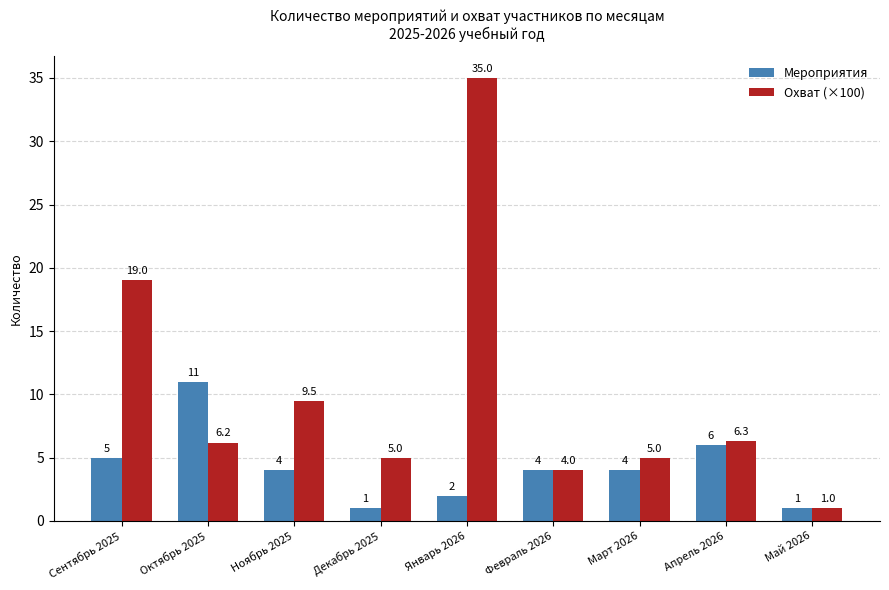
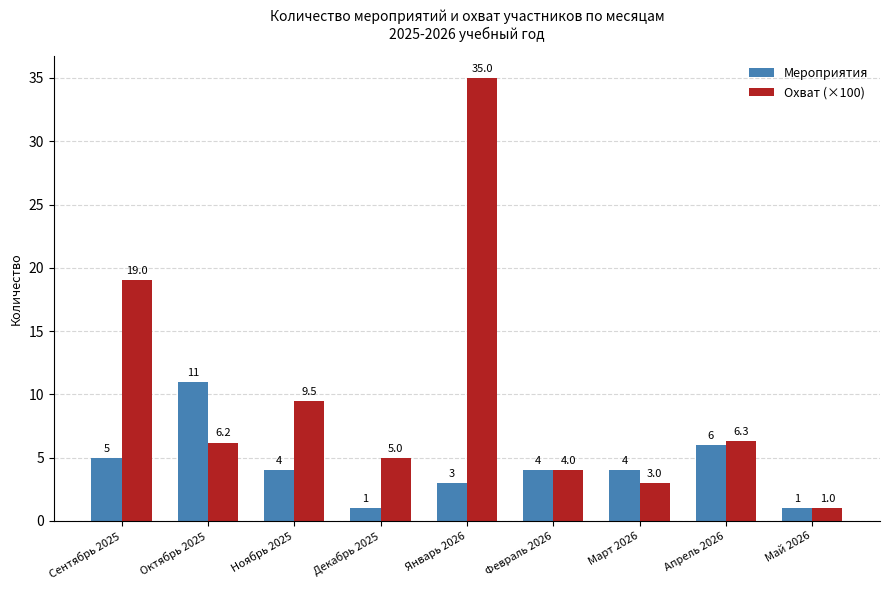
Мероприятия, Январь 2026: 2 -> 3
Охват (×100), Март 2026: 5.0 -> 3.0
